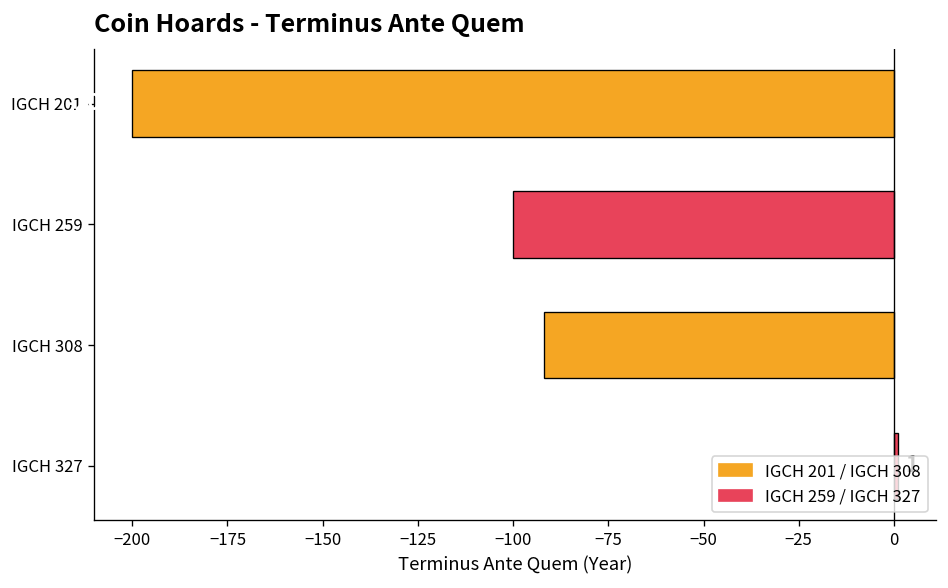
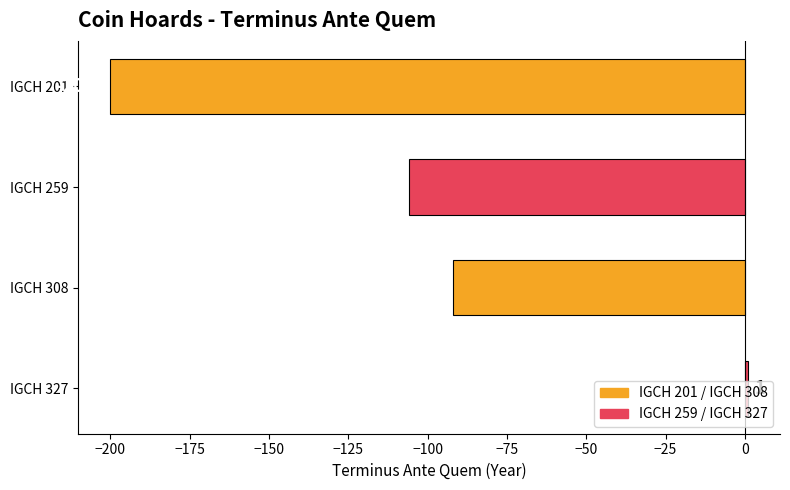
IGCH 259: -100 -> -106
